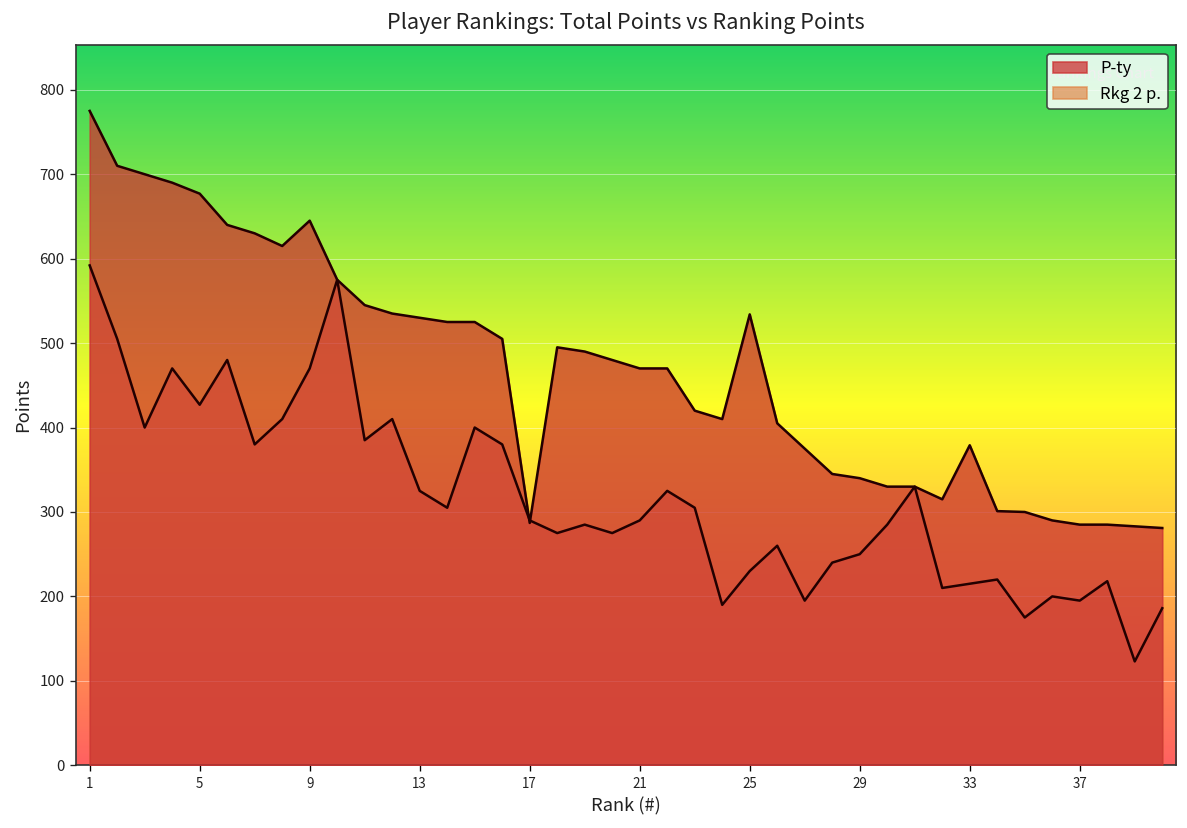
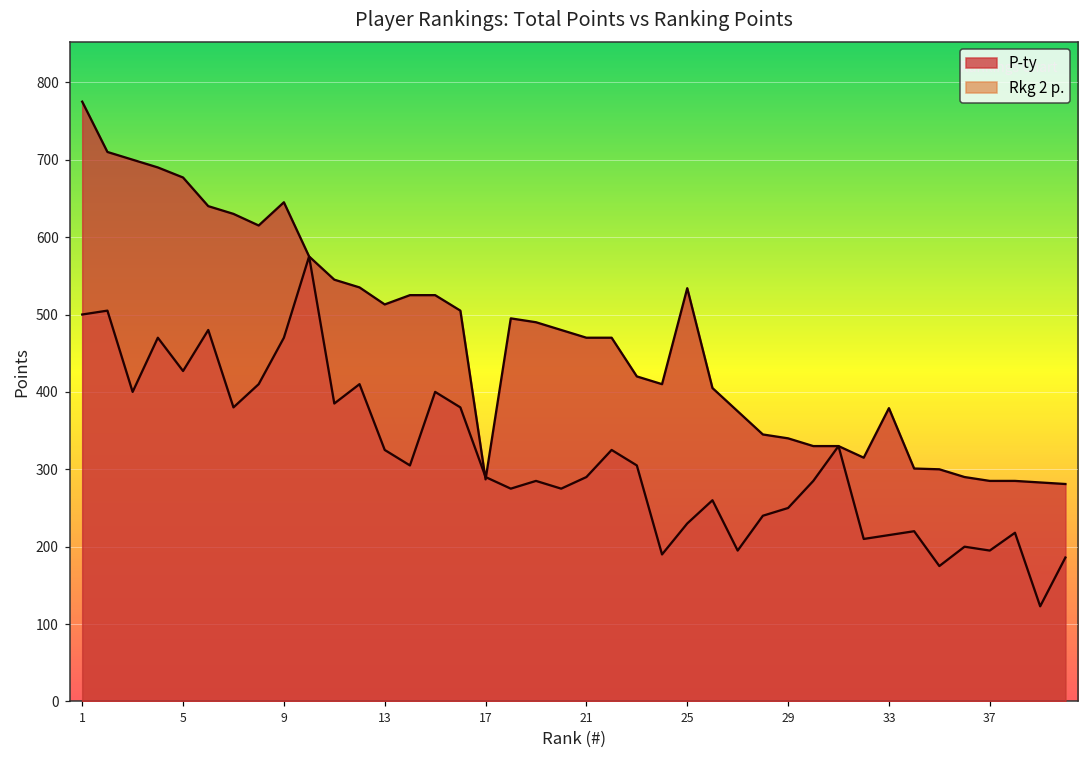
Rkg 2 p., 1: 590 -> 500
P-ty, 13: 530 -> 510
